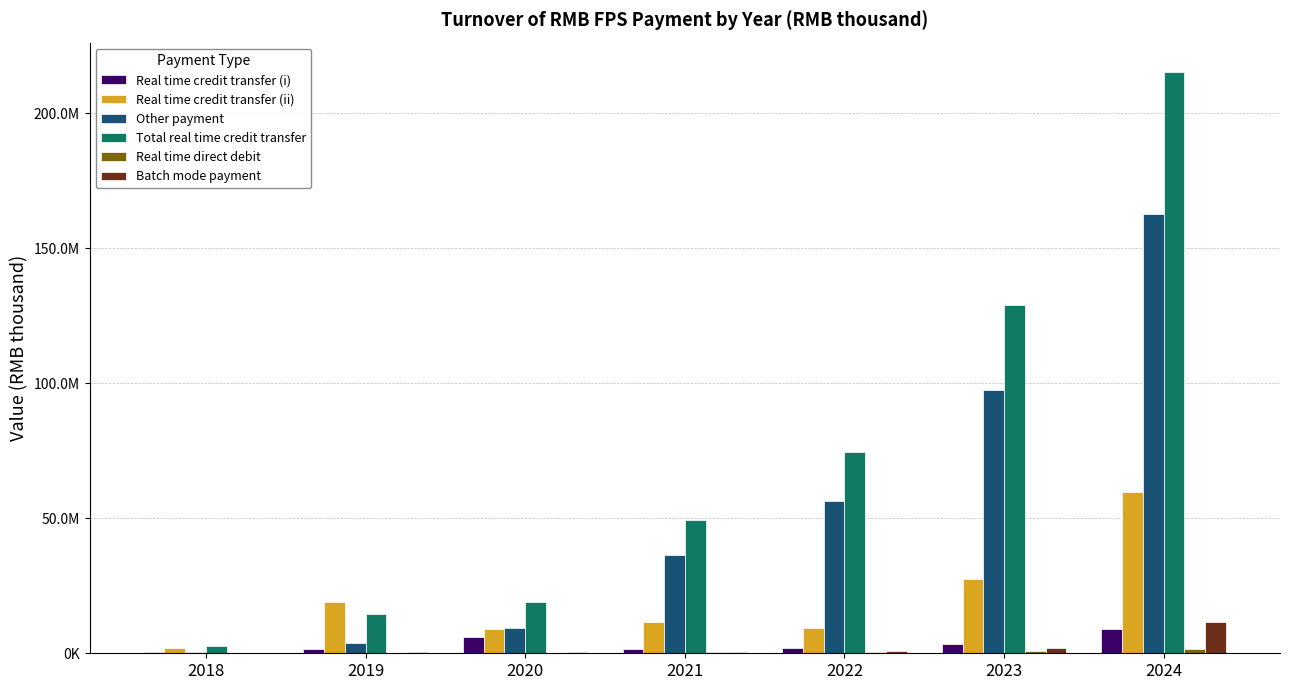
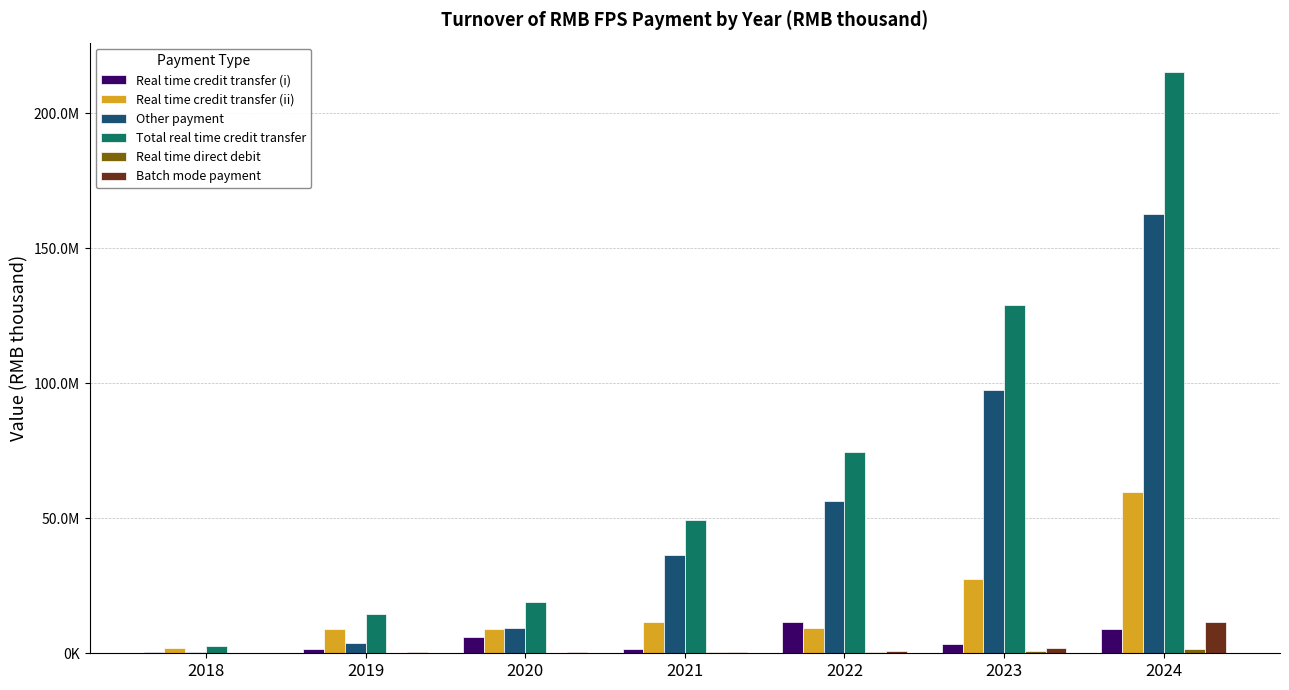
Real time credit transfer (ii), 2019: 19000000 -> 9000000
Real time credit transfer (i), 2022: 2000000 -> 12000000
